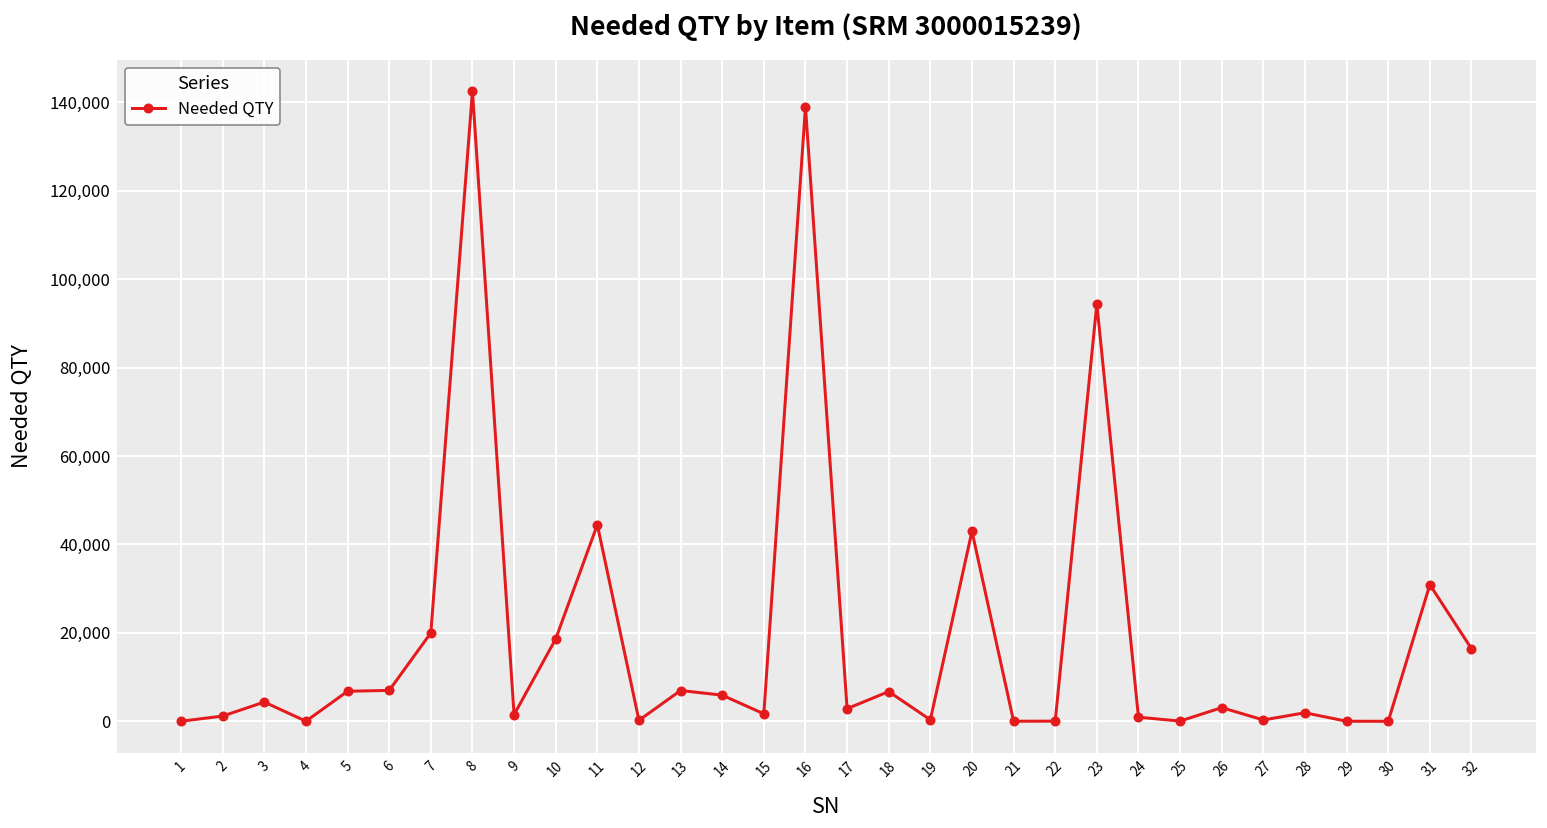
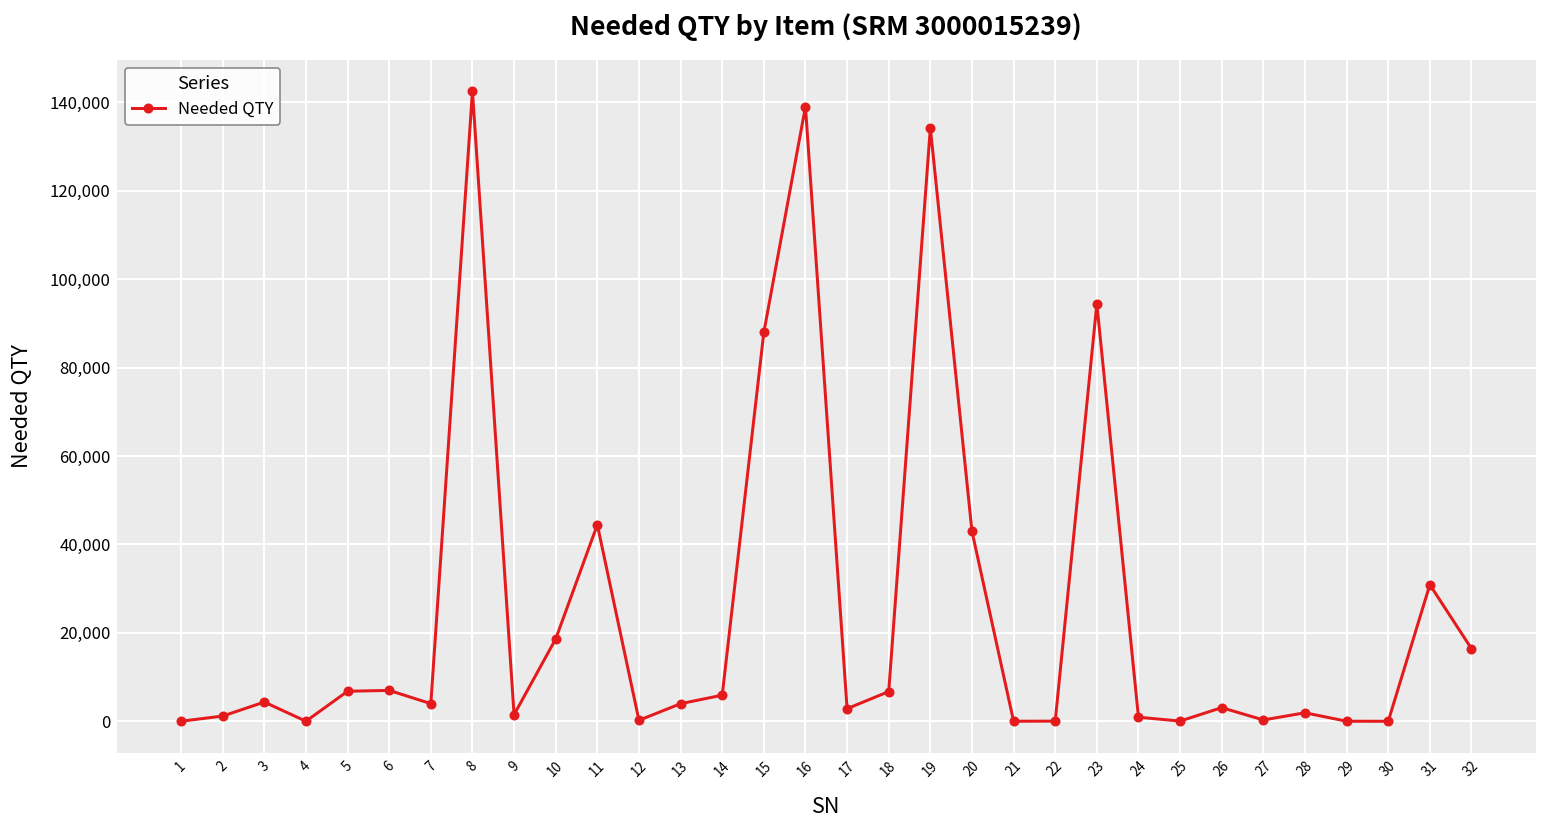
7: 20,000 -> 4,000
13: 7,000 -> 4,000
15: 2,000 -> 88,000
19: 0 -> 134,000
